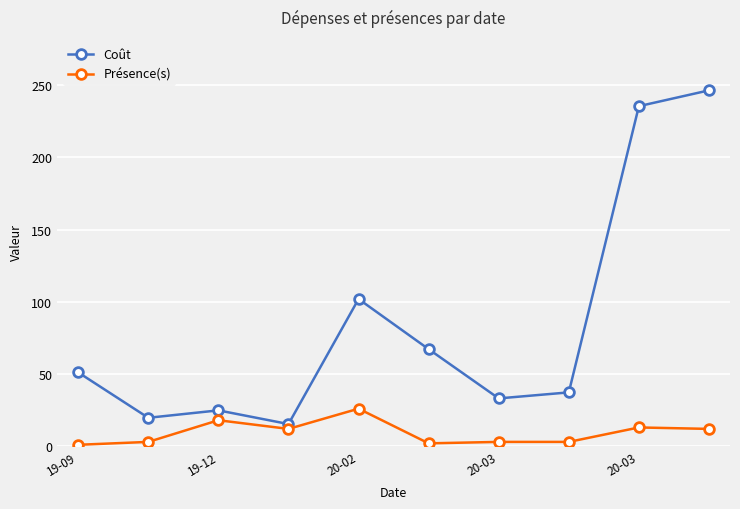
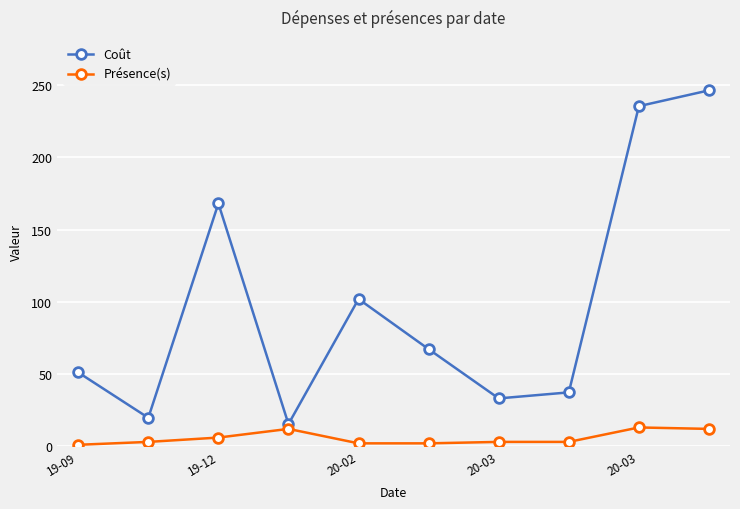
Coût, 19-12: 25 -> 168
Présence(s), 19-12: 18 -> 6
Présence(s), 20-02: 26 -> 2
